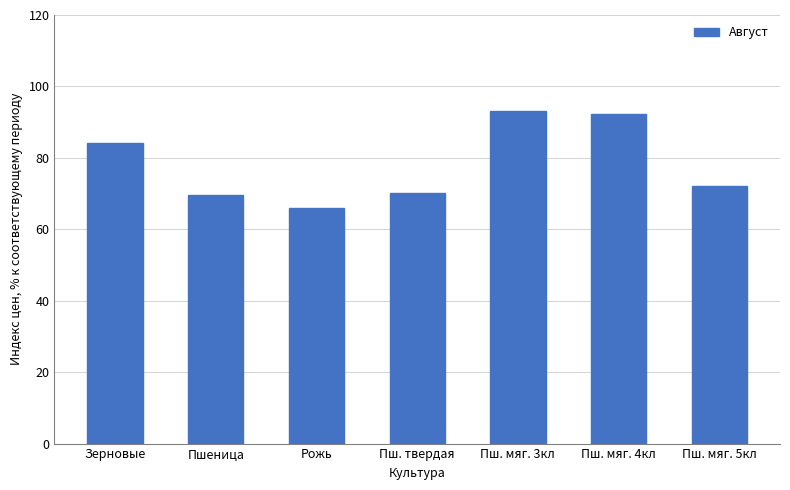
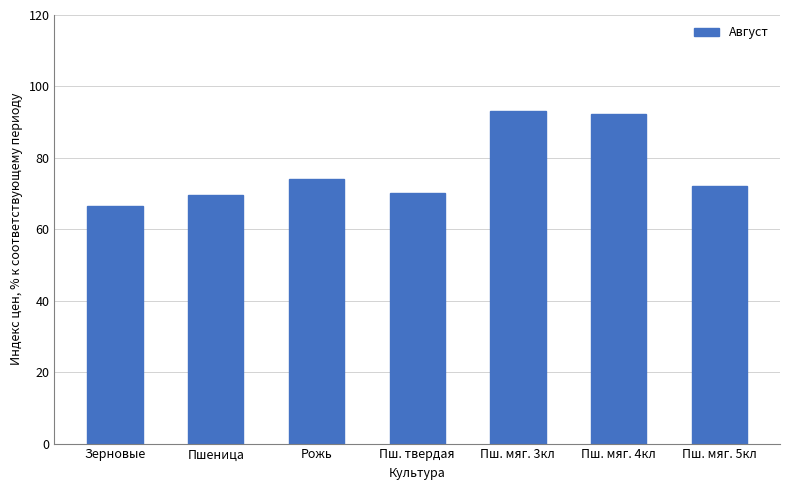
Зерновые: 84 -> 67
Рожь: 66 -> 74
